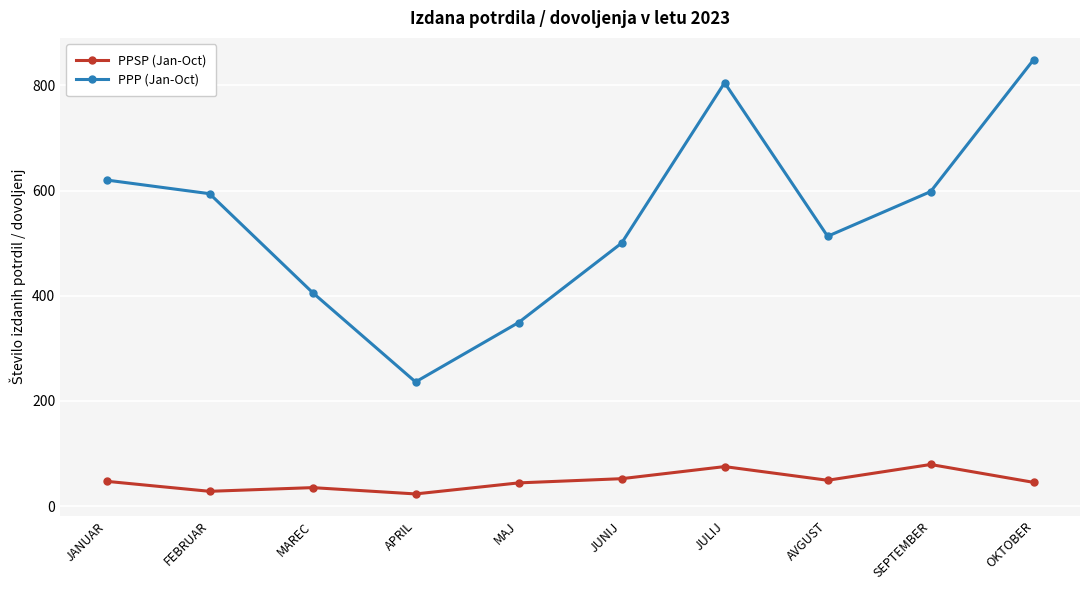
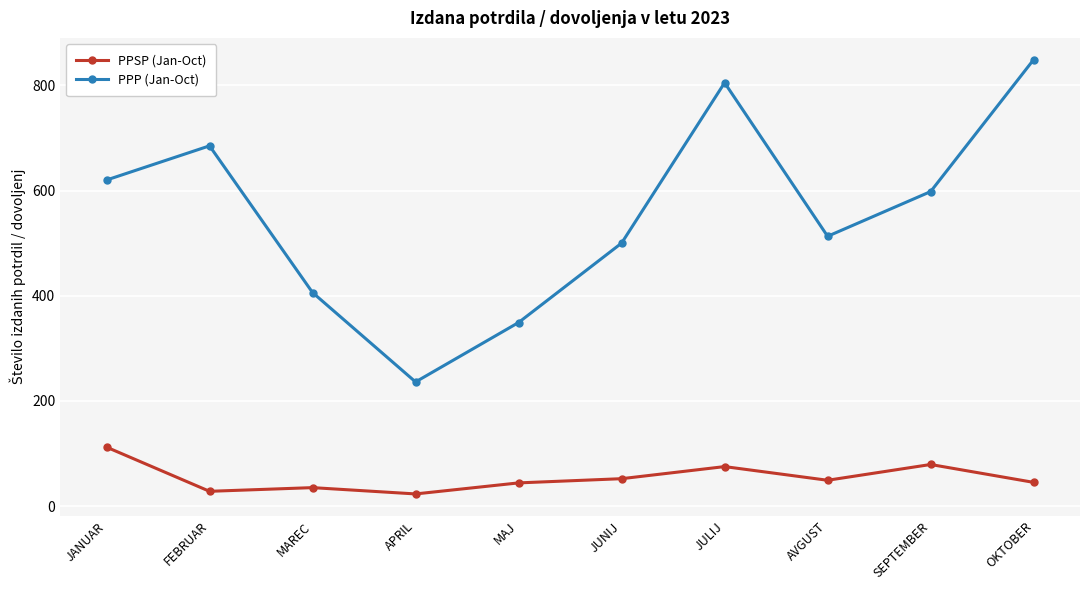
PPSP (Jan-Oct), JANUAR: 50 -> 110
PPP (Jan-Oct), FEBRUAR: 590 -> 690
